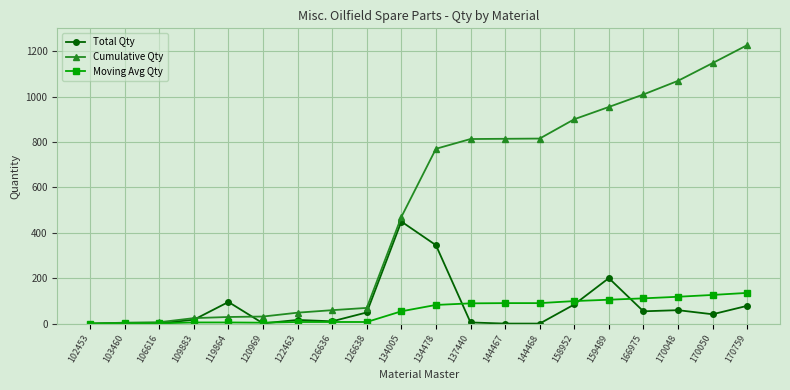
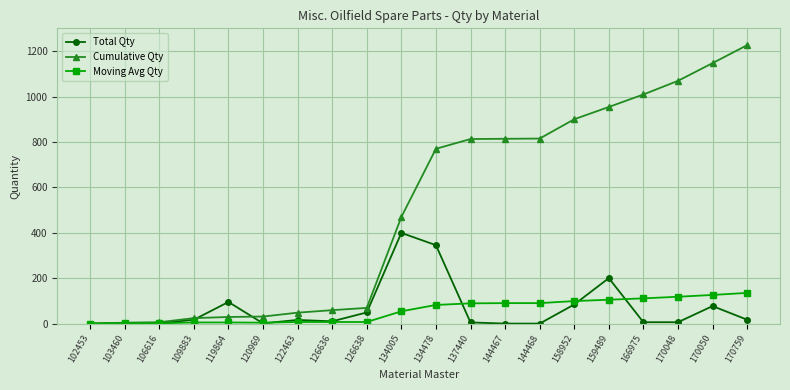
Total Qty, 134005: 450 -> 400
Total Qty, 166975: 60 -> 10
Total Qty, 170048: 60 -> 10
Total Qty, 170050: 40 -> 80
Total Qty, 170759: 80 -> 20
